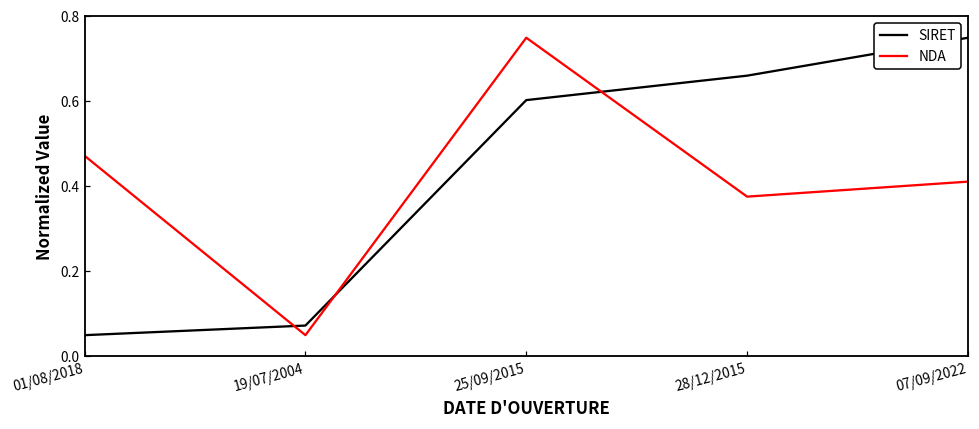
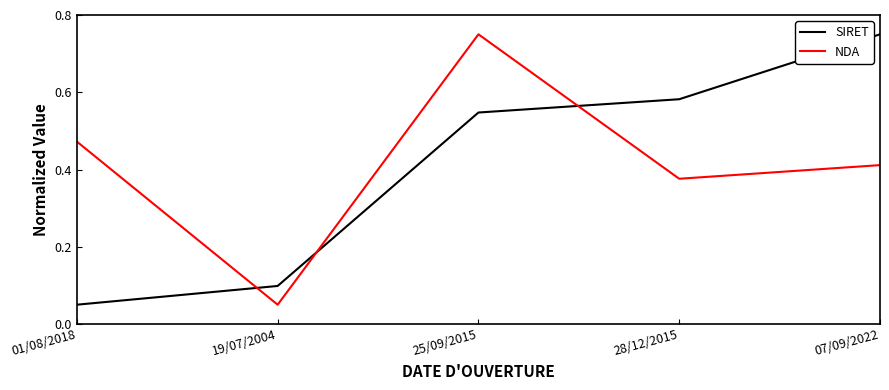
SIRET, 19/07/2004: 0.07 -> 0.10
SIRET, 25/09/2015: 0.60 -> 0.55
SIRET, 28/12/2015: 0.66 -> 0.58
